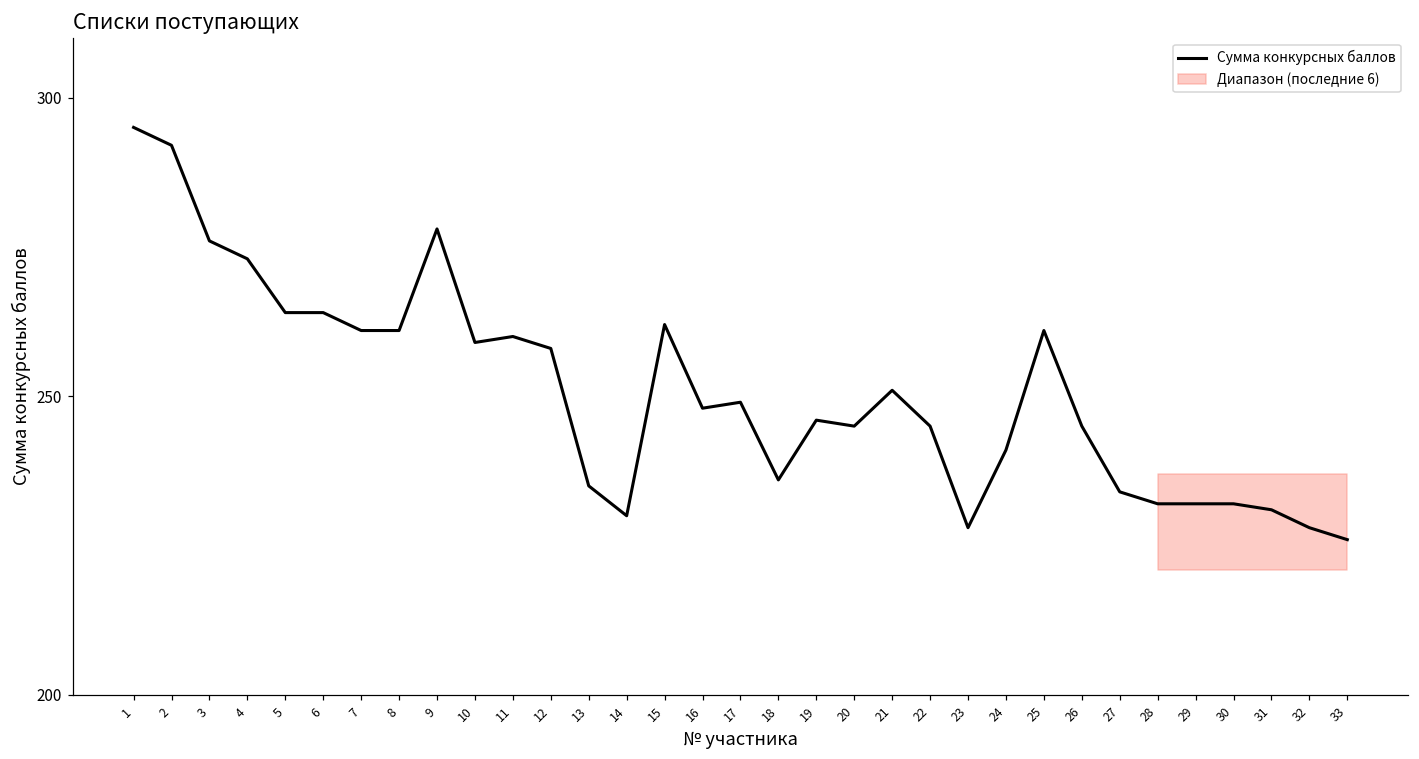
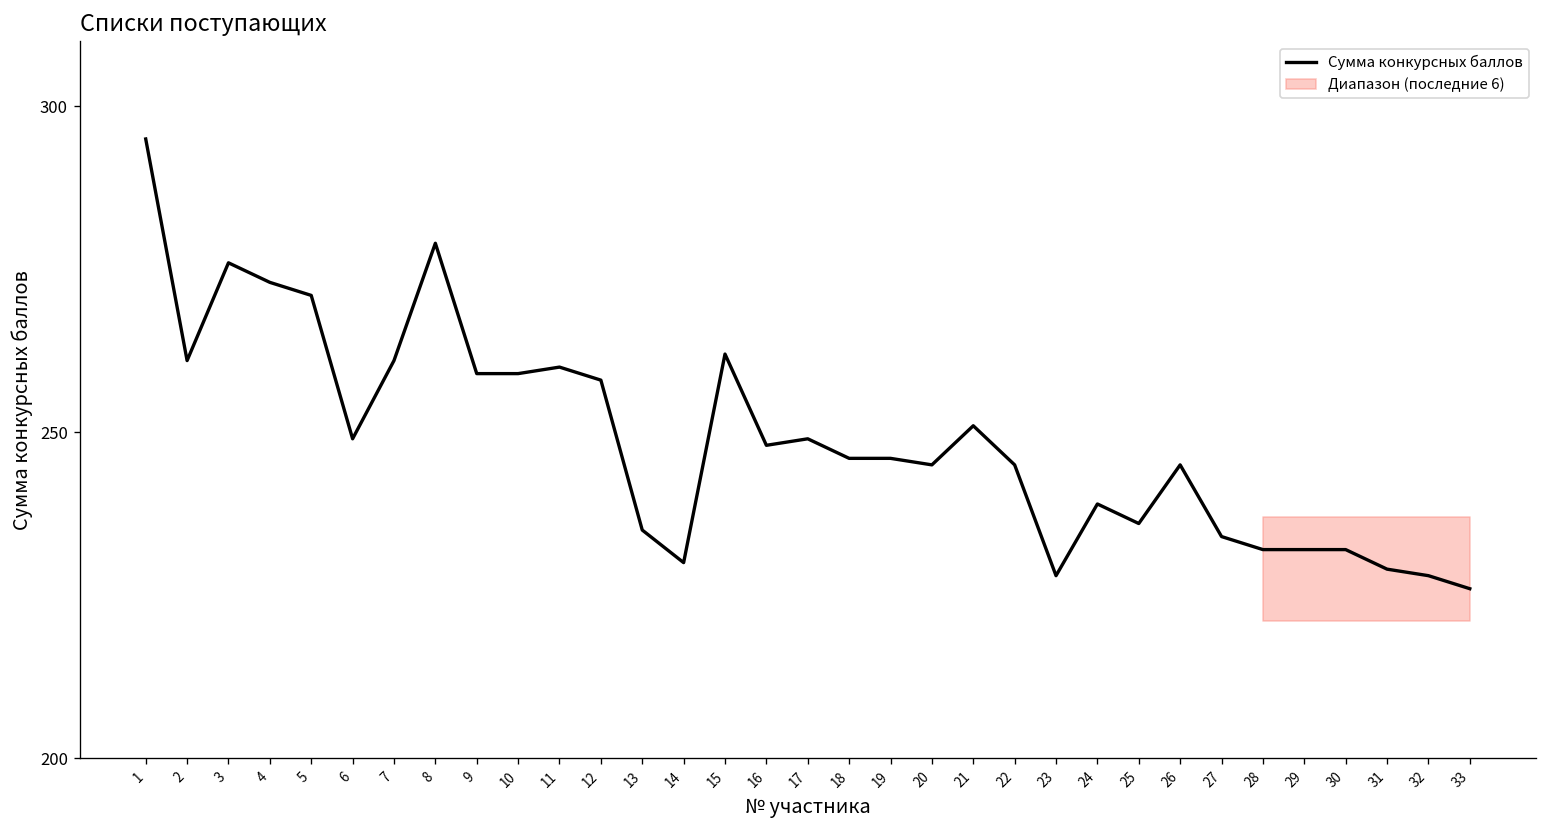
Сумма конкурсных баллов, 2: 292 -> 261
Сумма конкурсных баллов, 5: 264 -> 271
Сумма конкурсных баллов, 6: 264 -> 249
Сумма конкурсных баллов, 8: 261 -> 279
Сумма конкурсных баллов, 9: 278 -> 259
Сумма конкурсных баллов, 18: 236 -> 246
Сумма конкурсных баллов, 24: 241 -> 239
Сумма конкурсных баллов, 25: 261 -> 236
Сумма конкурсных баллов, 31: 231 -> 229
